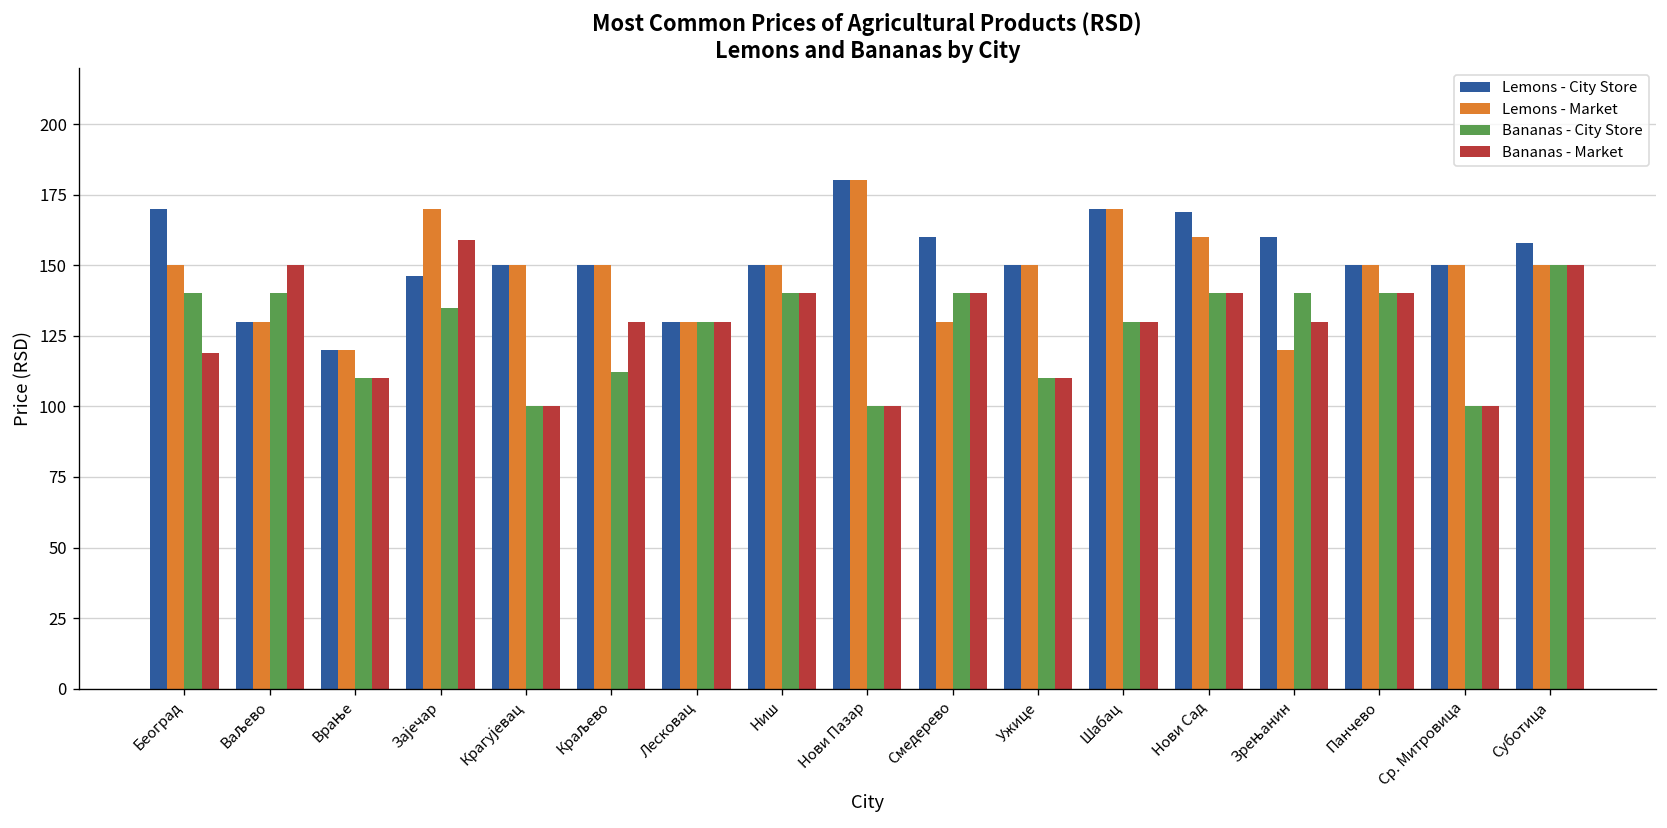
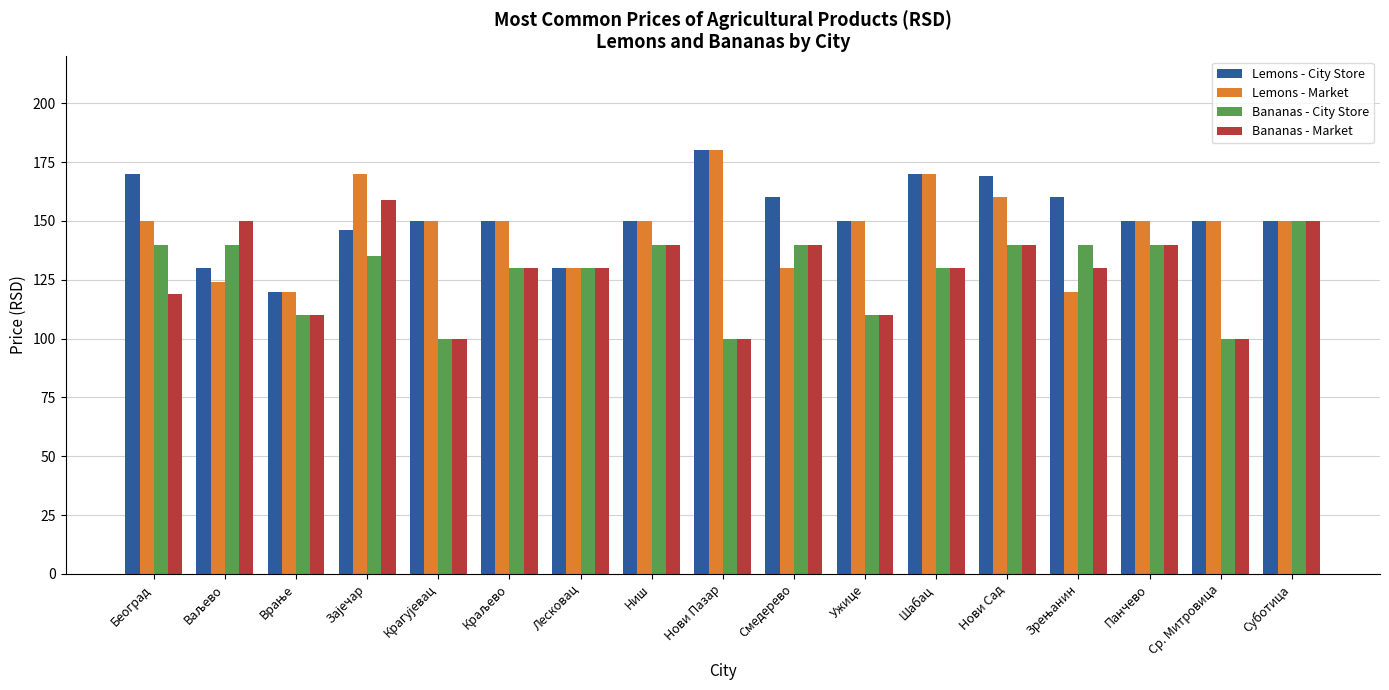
Lemons - Market, Ваљево: 130 -> 124
Bananas - City Store, Краљево: 112 -> 130
Lemons - City Store, Суботица: 158 -> 150
